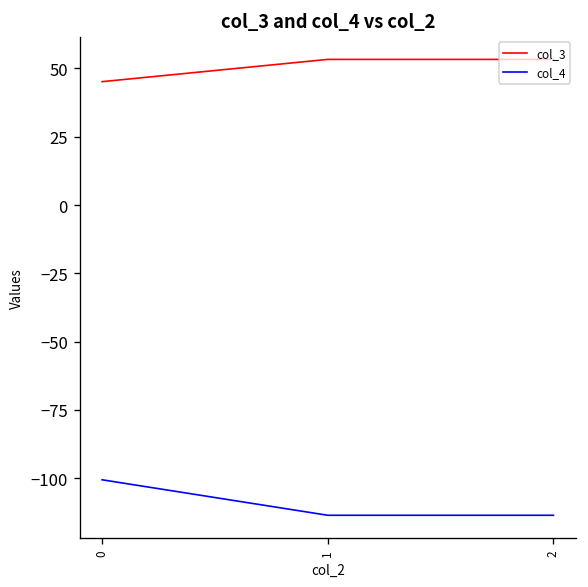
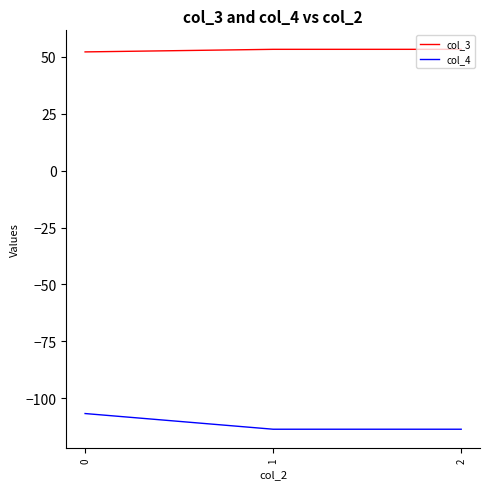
col_3, 0: 45 -> 52
col_4, 0: -101 -> -107
